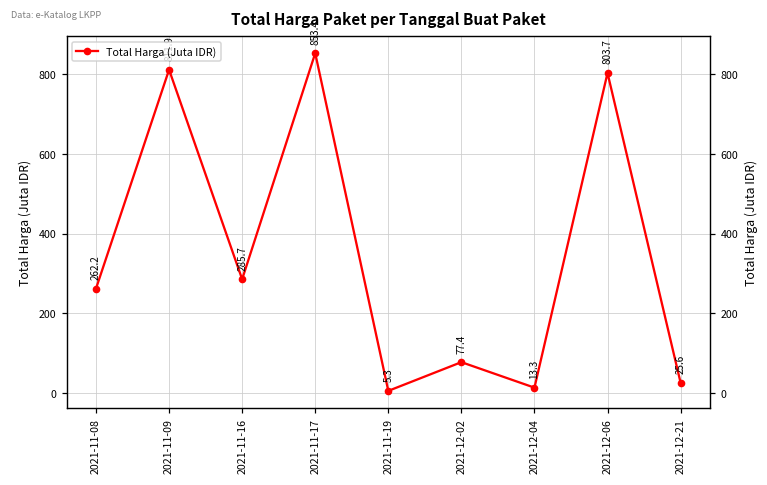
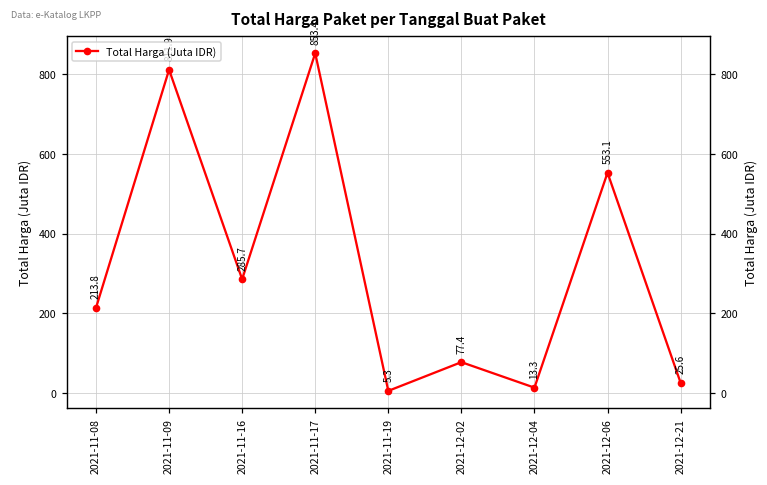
2021-11-08: 262.2 -> 213.8
2021-12-06: 803.7 -> 553.1
